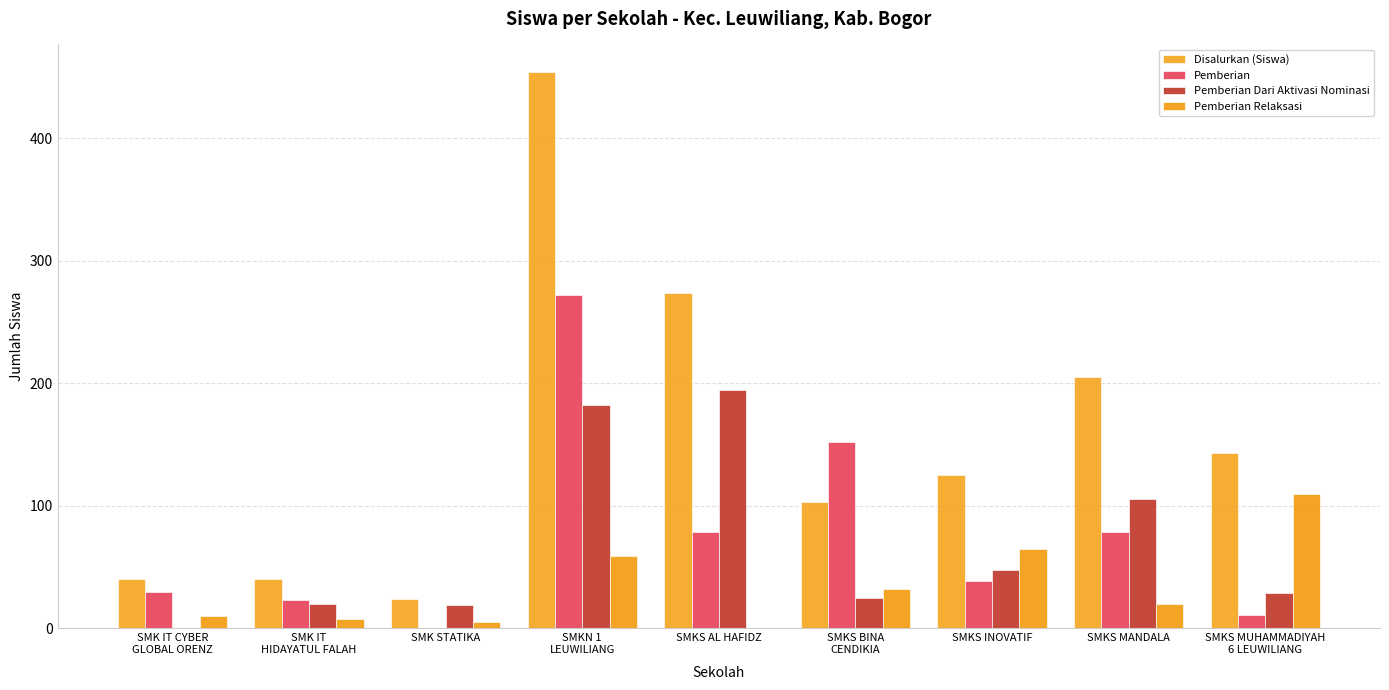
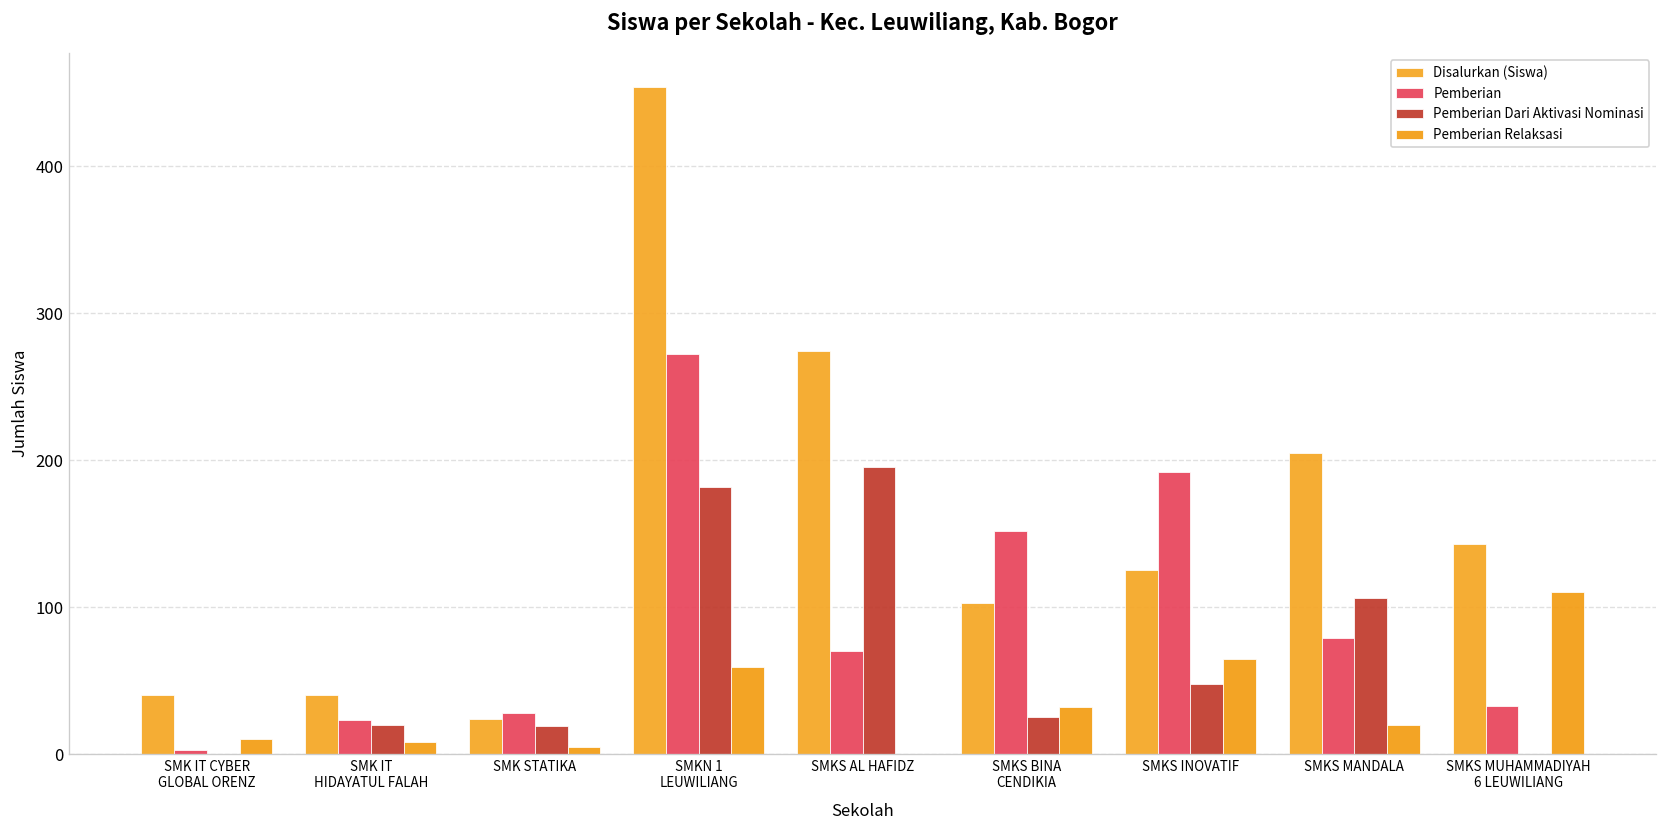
Pemberian, SMK IT CYBER GLOBAL ORENZ: 30 -> 3
Pemberian, SMK STATIKA: 0 -> 28
Pemberian, SMKS AL HAFIDZ: 79 -> 70
Pemberian, SMKS INOVATIF: 39 -> 192
Pemberian, SMKS MUHAMMADIYAH 6 LEUWILIANG: 11 -> 33
Pemberian Dari Aktivasi Nominasi, SMKS MUHAMMADIYAH 6 LEUWILIANG: 29 -> 0
